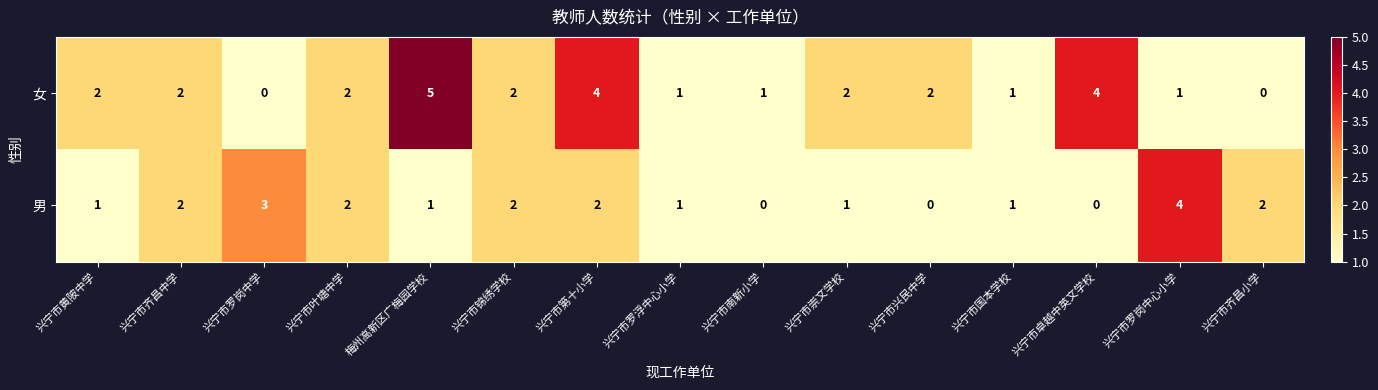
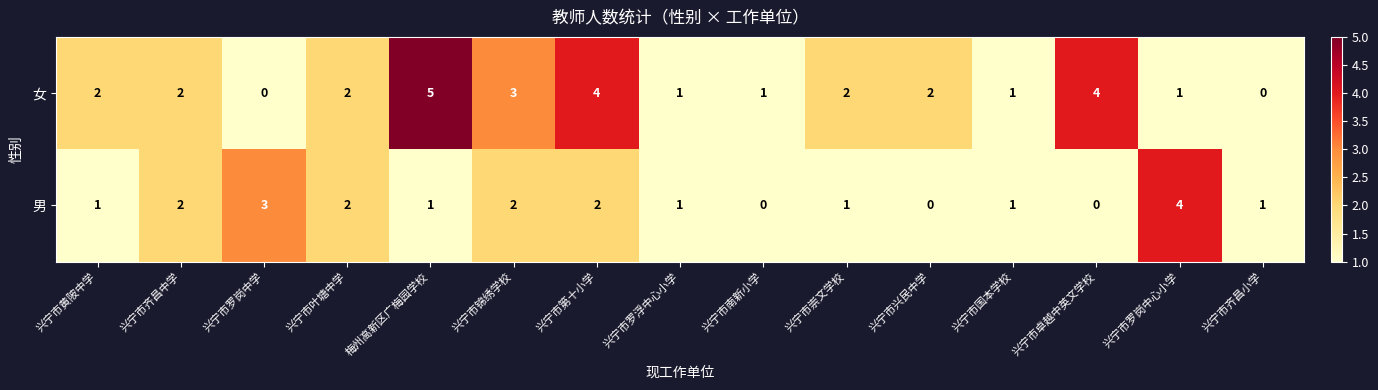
女, 兴宁市锦绣学校: 2 -> 3
男, 兴宁市齐昌小学: 2 -> 1
